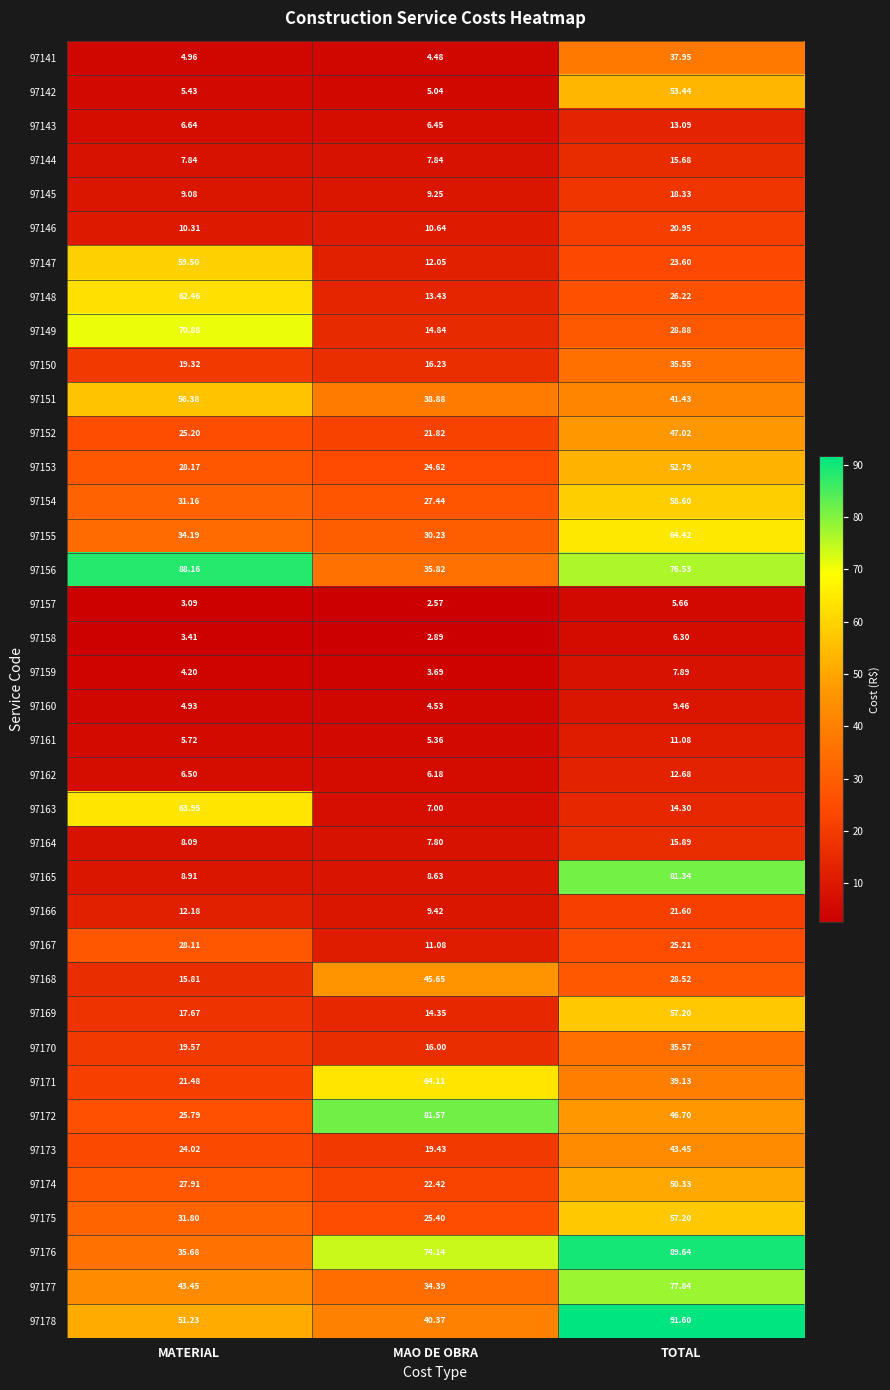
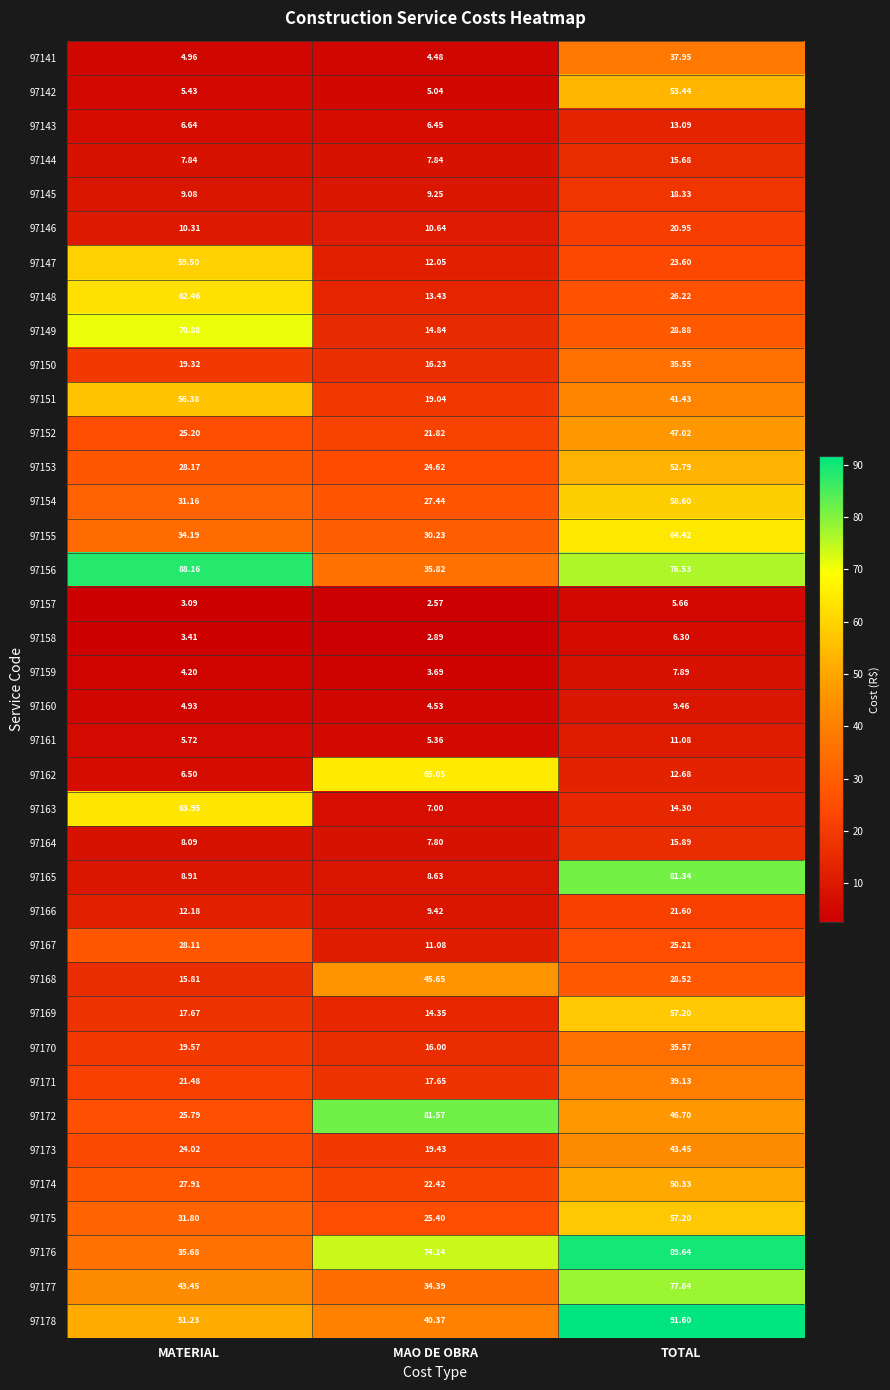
97151, MAO DE OBRA: 38.88 -> 19.04
97162, MAO DE OBRA: 6.18 -> 65.05
97171, MAO DE OBRA: 64.11 -> 17.65
